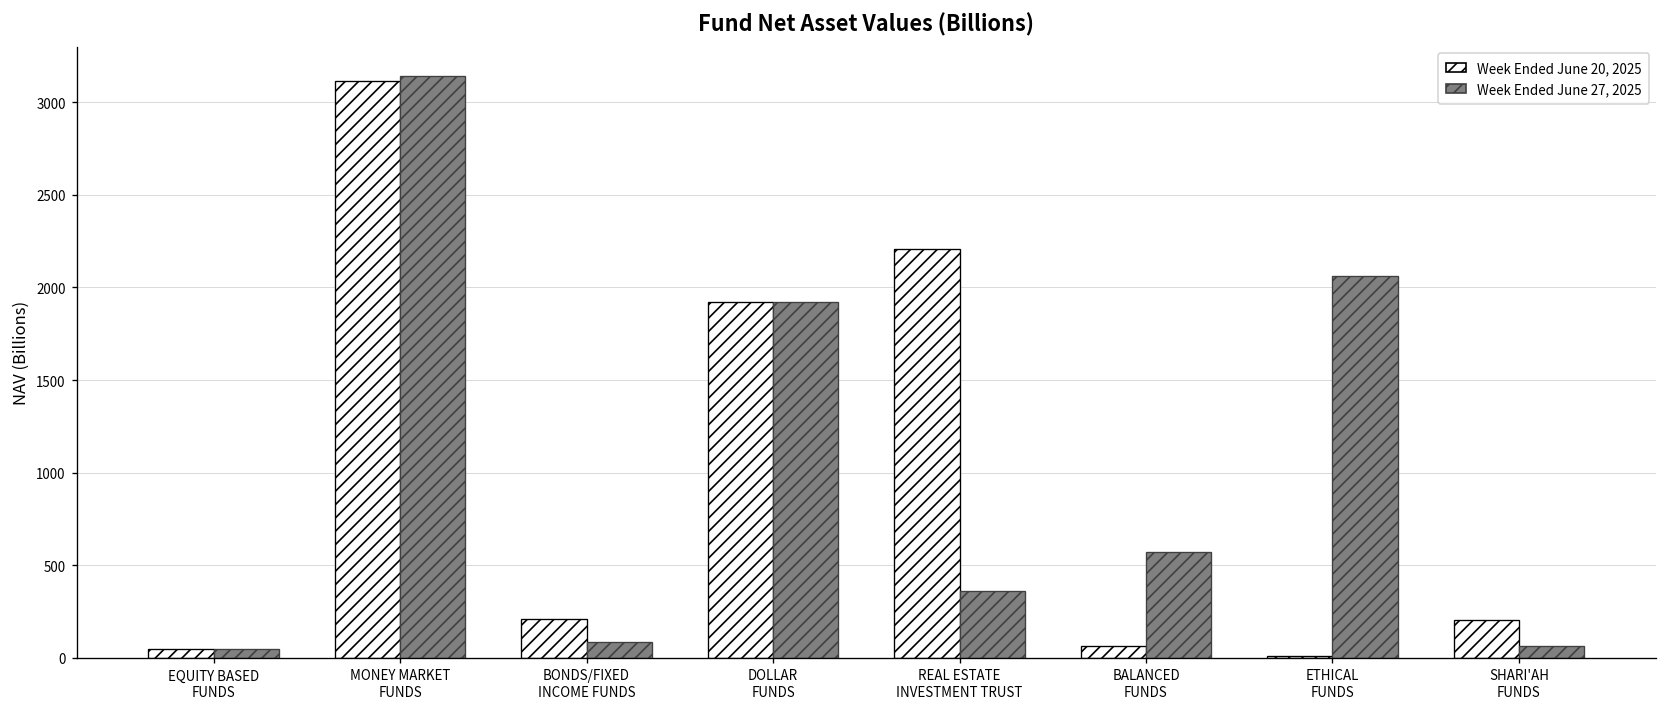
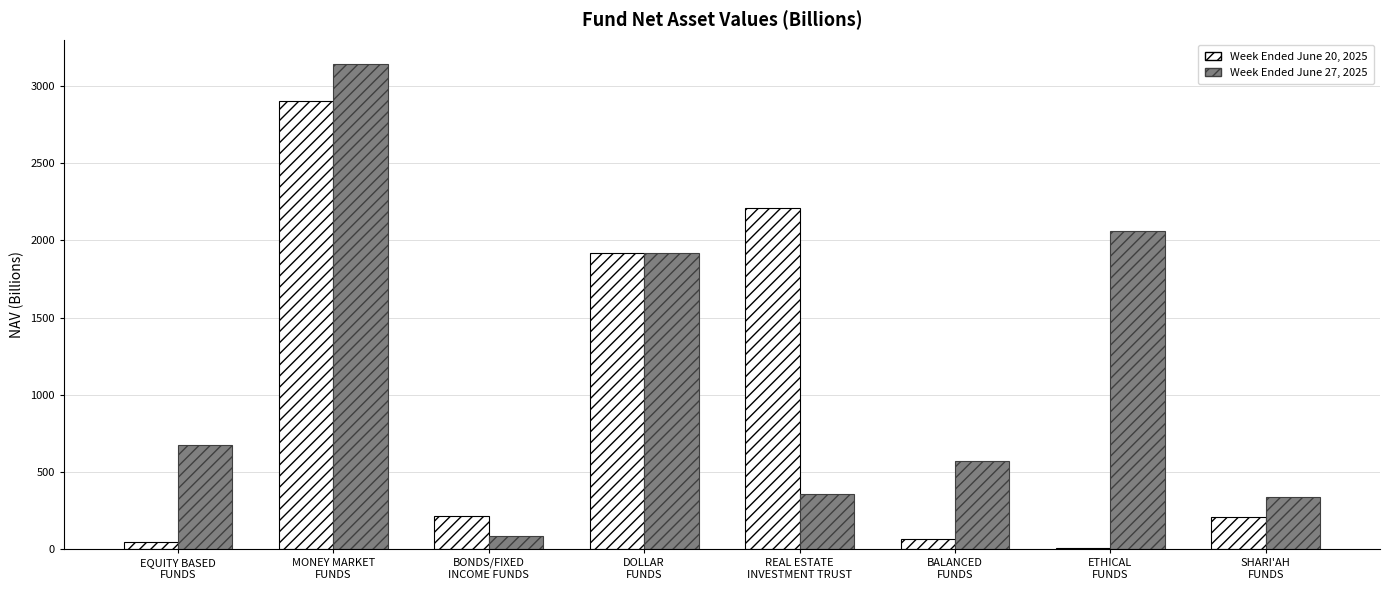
Week Ended June 27, 2025, EQUITY BASED FUNDS: 50 -> 670
Week Ended June 20, 2025, MONEY MARKET FUNDS: 3110 -> 2900
Week Ended June 27, 2025, SHARI'AH FUNDS: 60 -> 330
